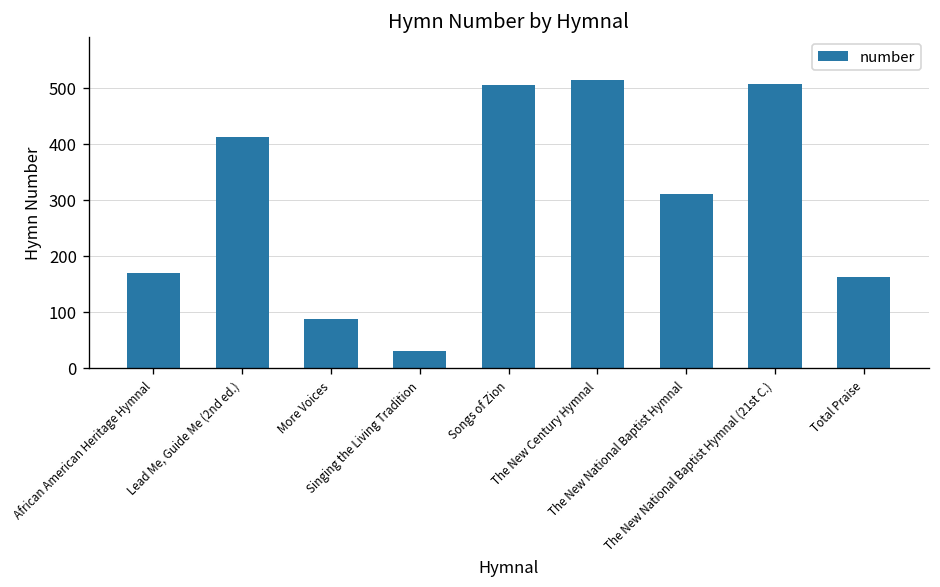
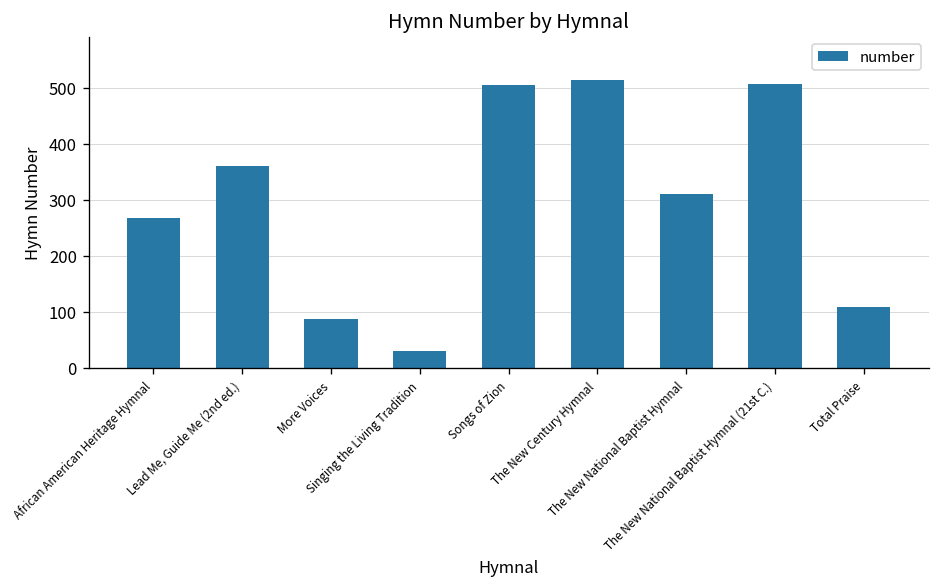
African American Heritage Hymnal: 170 -> 270
Lead Me, Guide Me (2nd ed.): 410 -> 360
Total Praise: 160 -> 110
